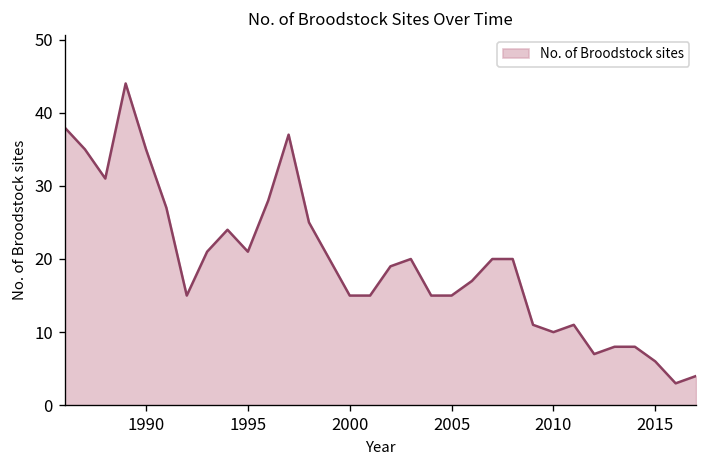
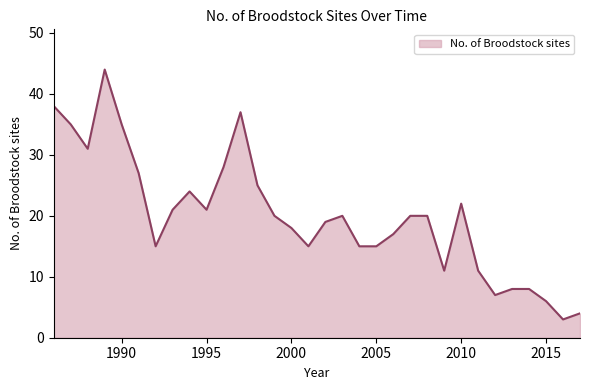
2000: 15 -> 18
2010: 10 -> 22
